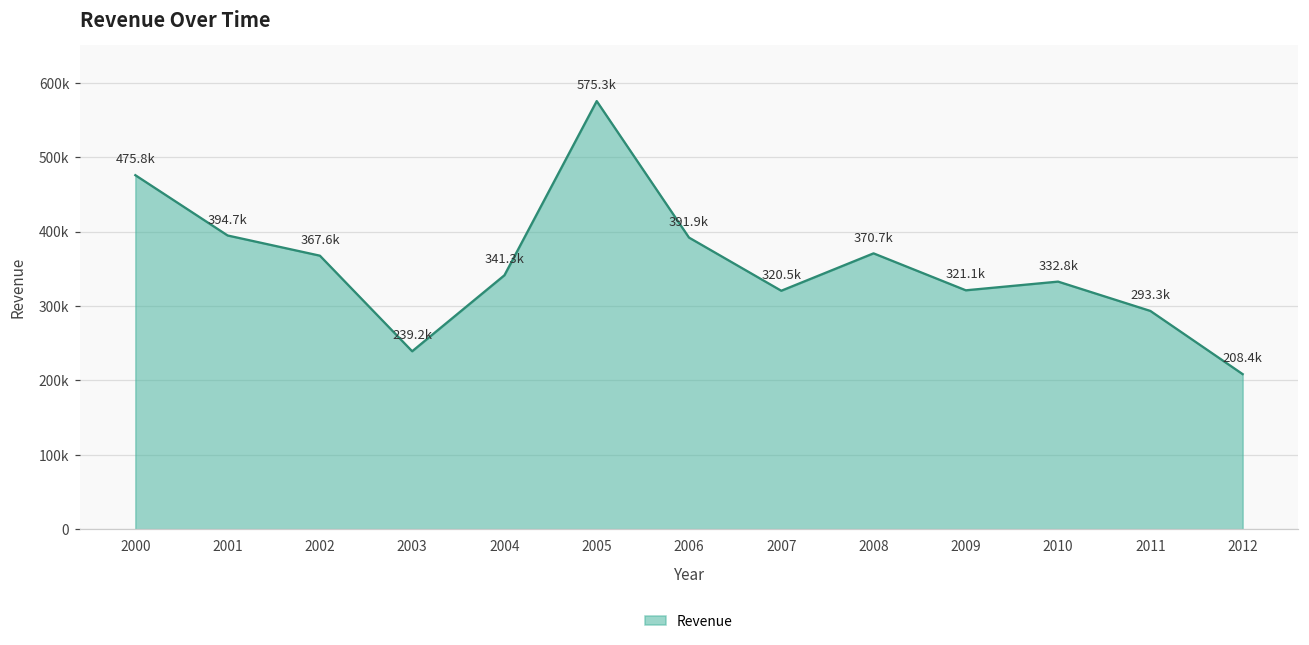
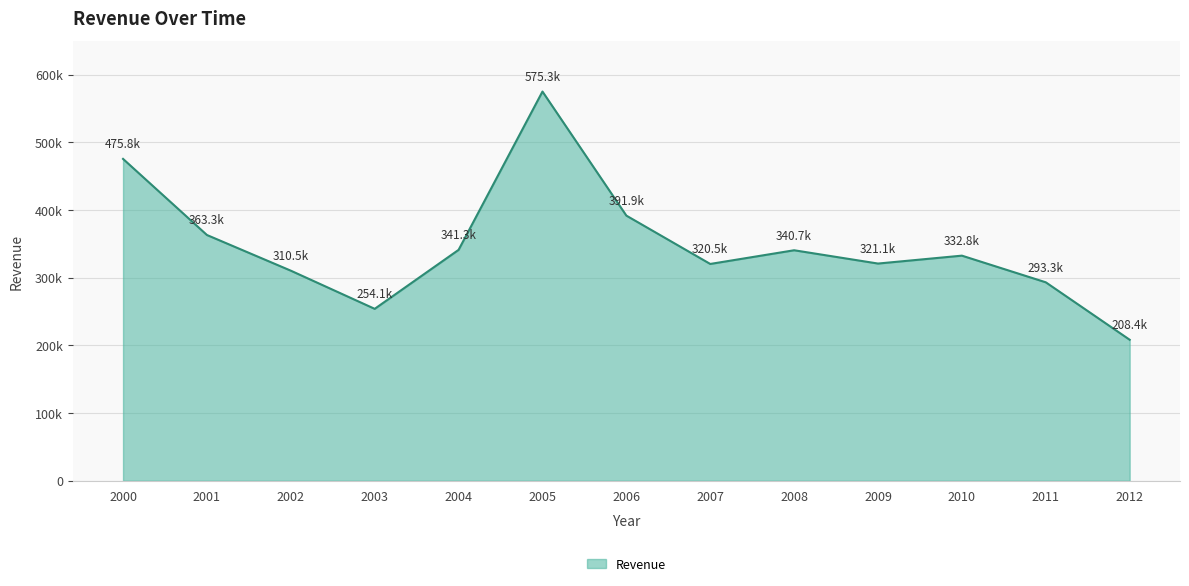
2001: 394.7k -> 363.3k
2002: 367.6k -> 310.5k
2003: 239.2k -> 254.1k
2008: 370.7k -> 340.7k
